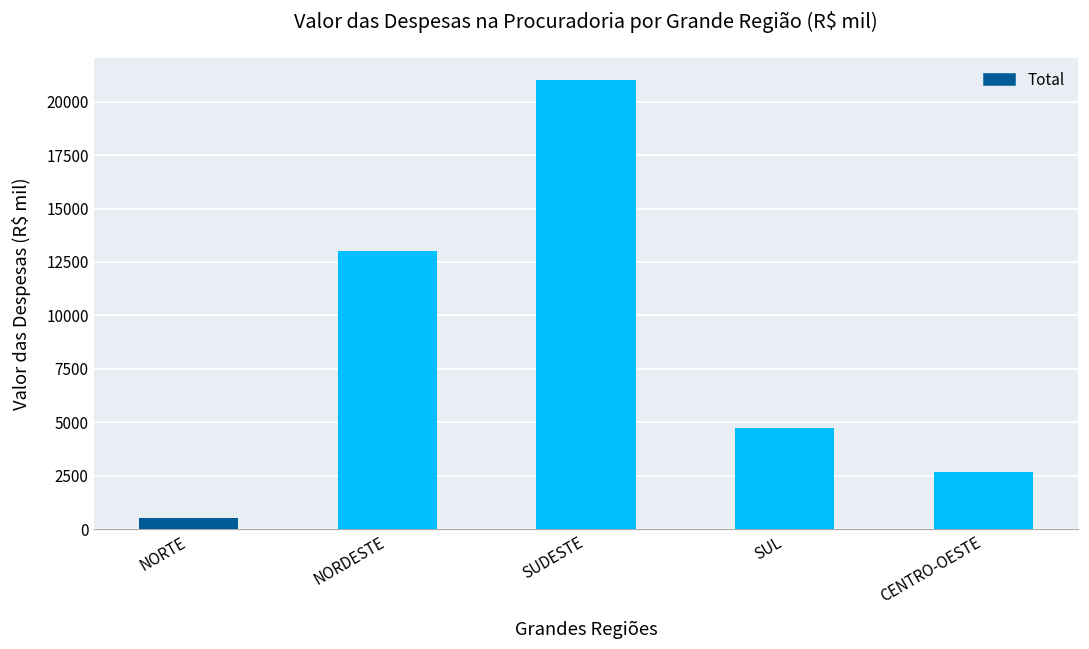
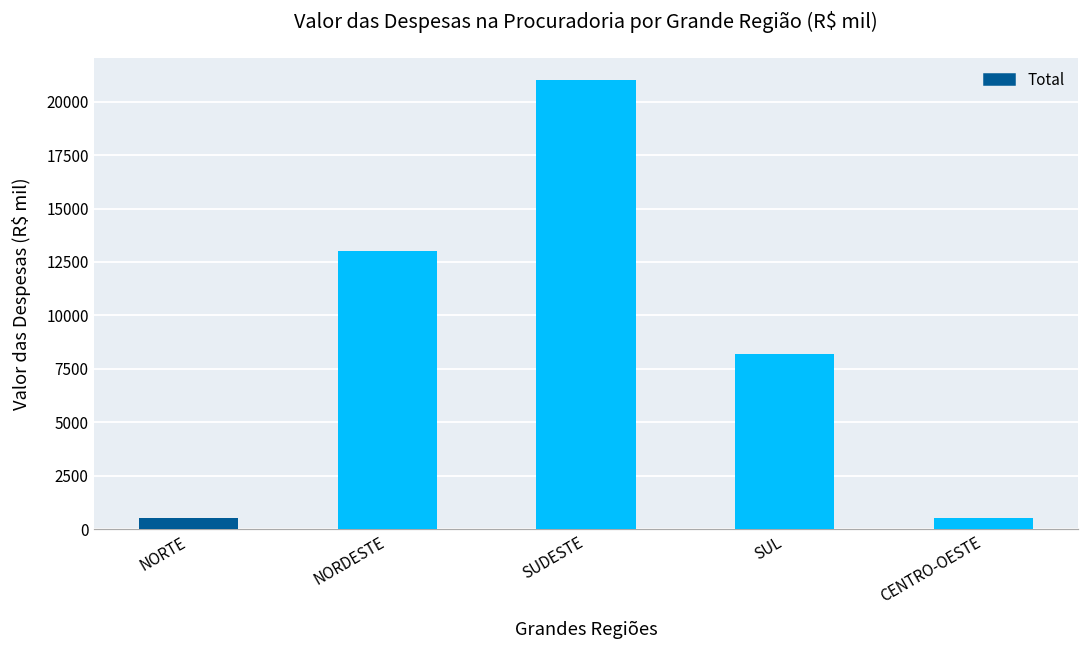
SUL: 4700 -> 8200
CENTRO-OESTE: 2700 -> 500
